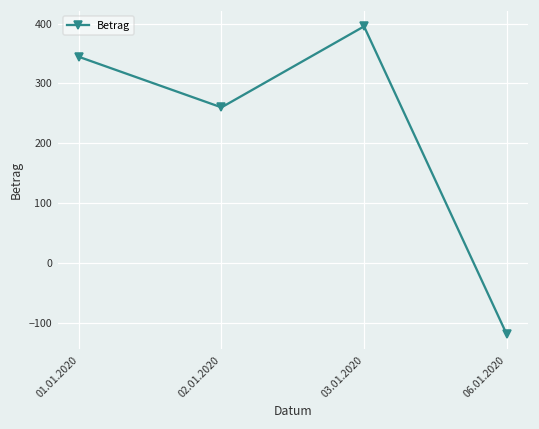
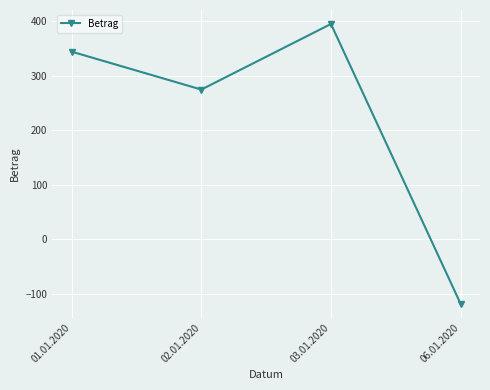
02.01.2020: 260 -> 270
